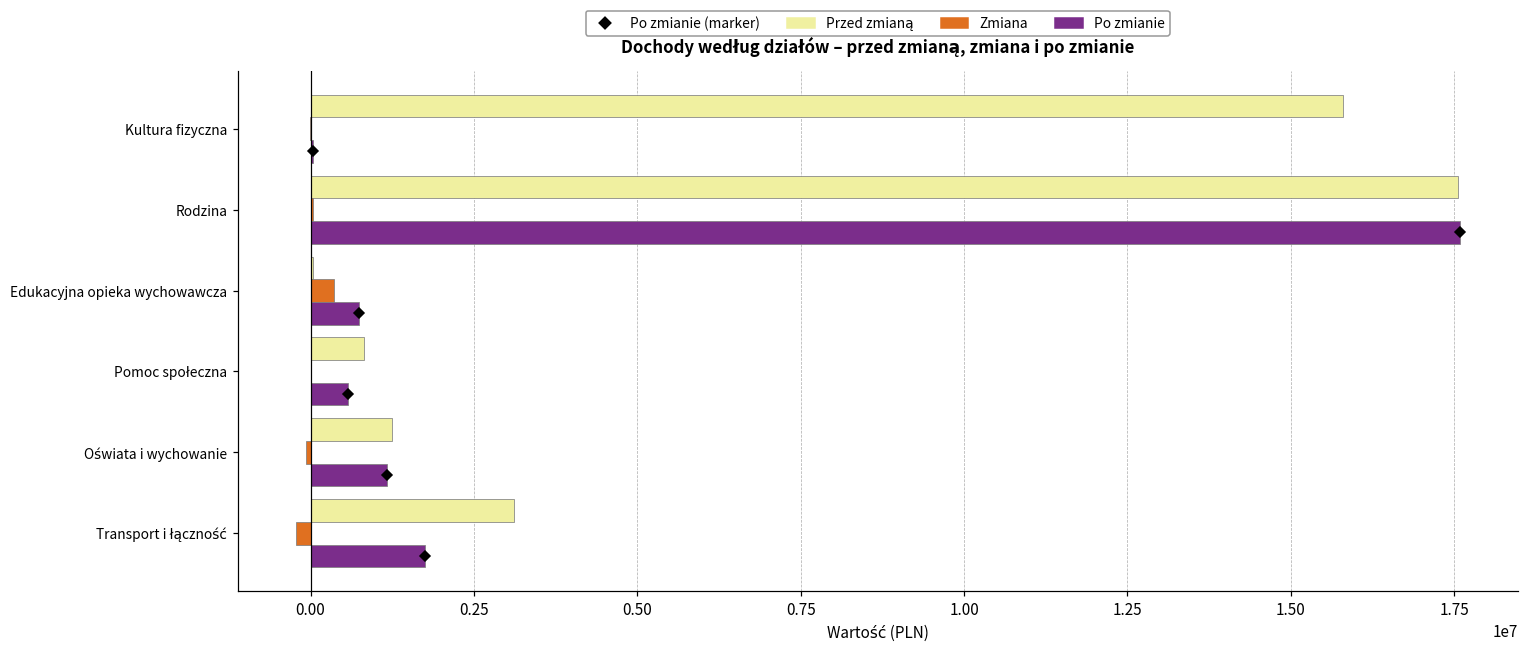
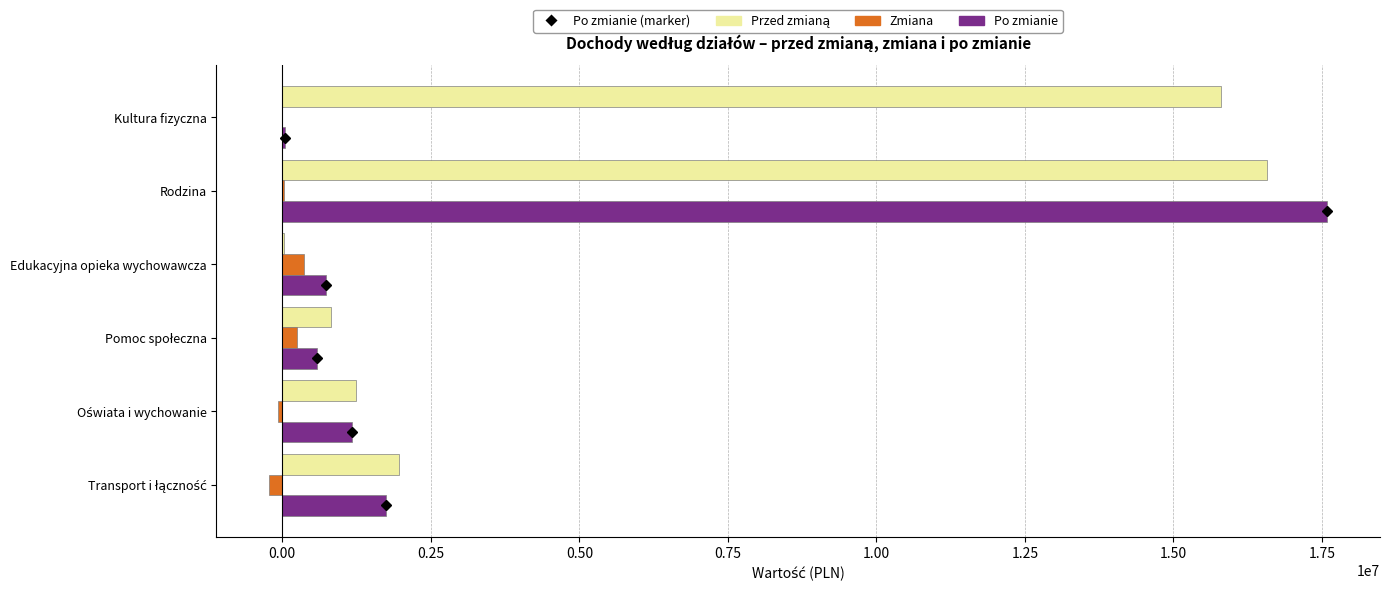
Przed zmianą, Rodzina: 17600000 -> 16600000
Zmiana, Pomoc społeczna: 0 -> 200000
Przed zmianą, Transport i łączność: 3100000 -> 2000000
